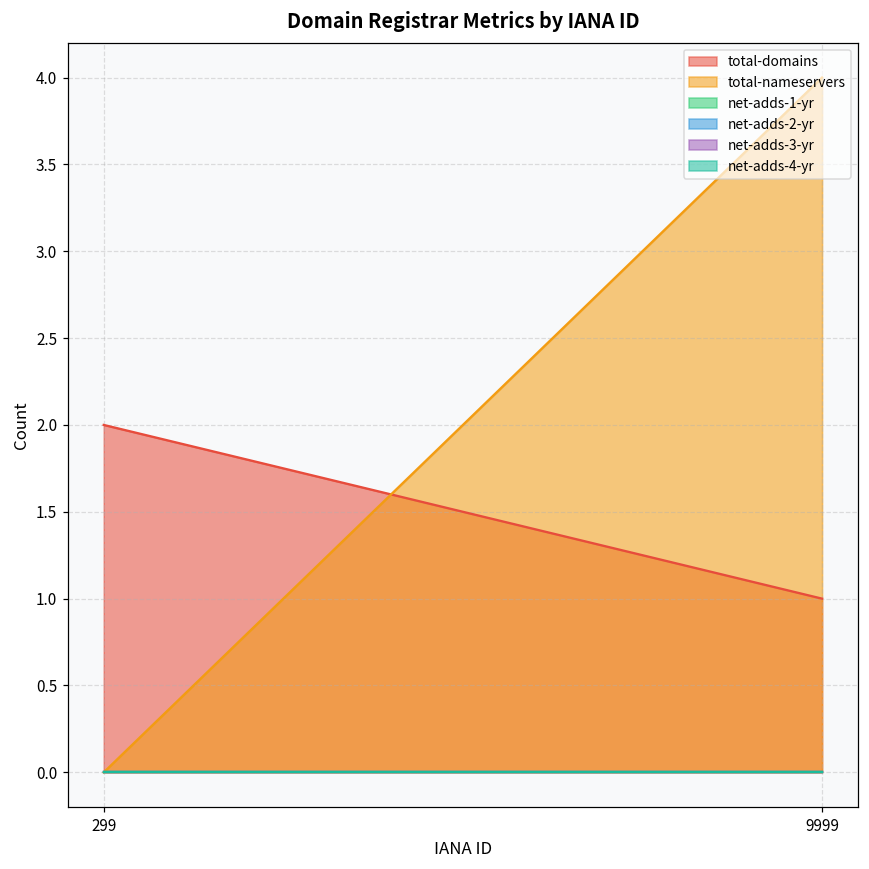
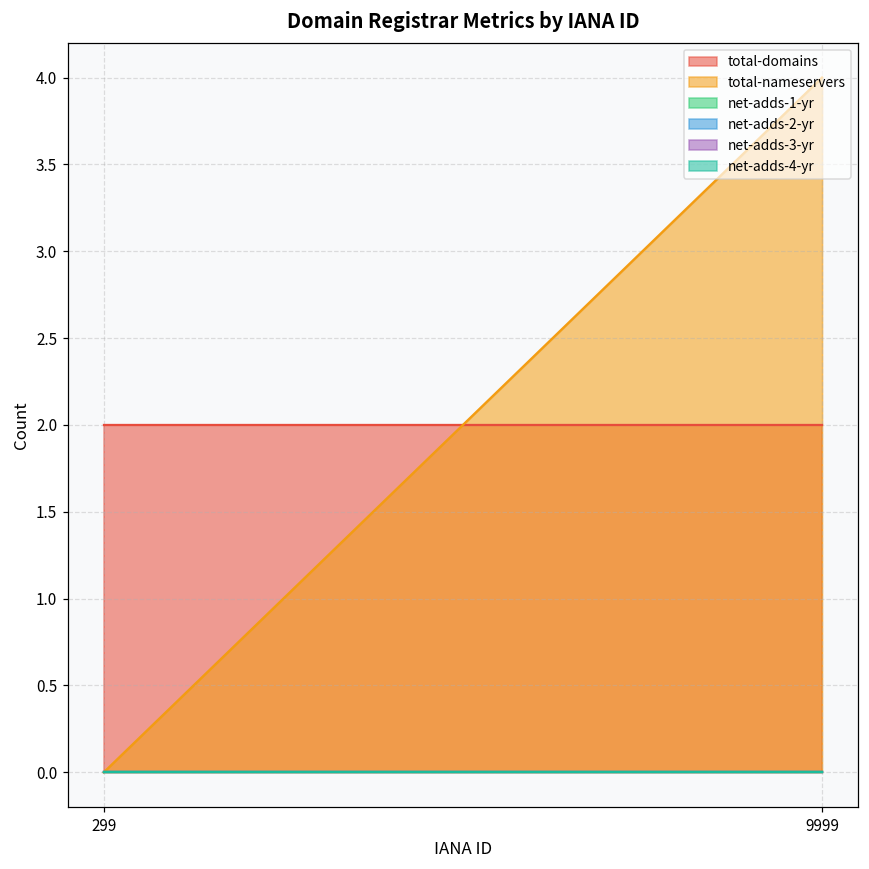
total-domains, 9999: 1 -> 2
